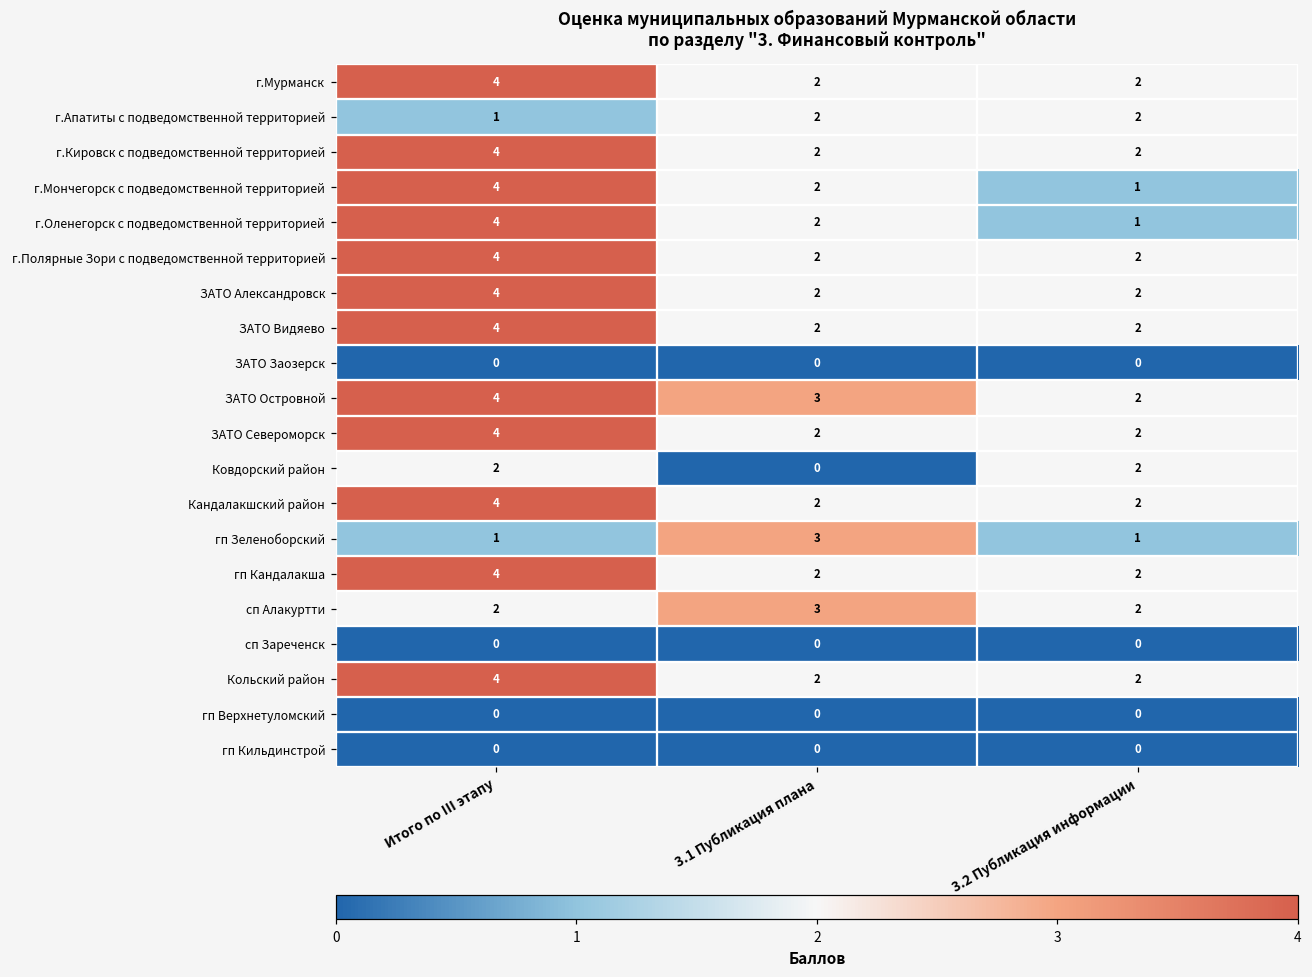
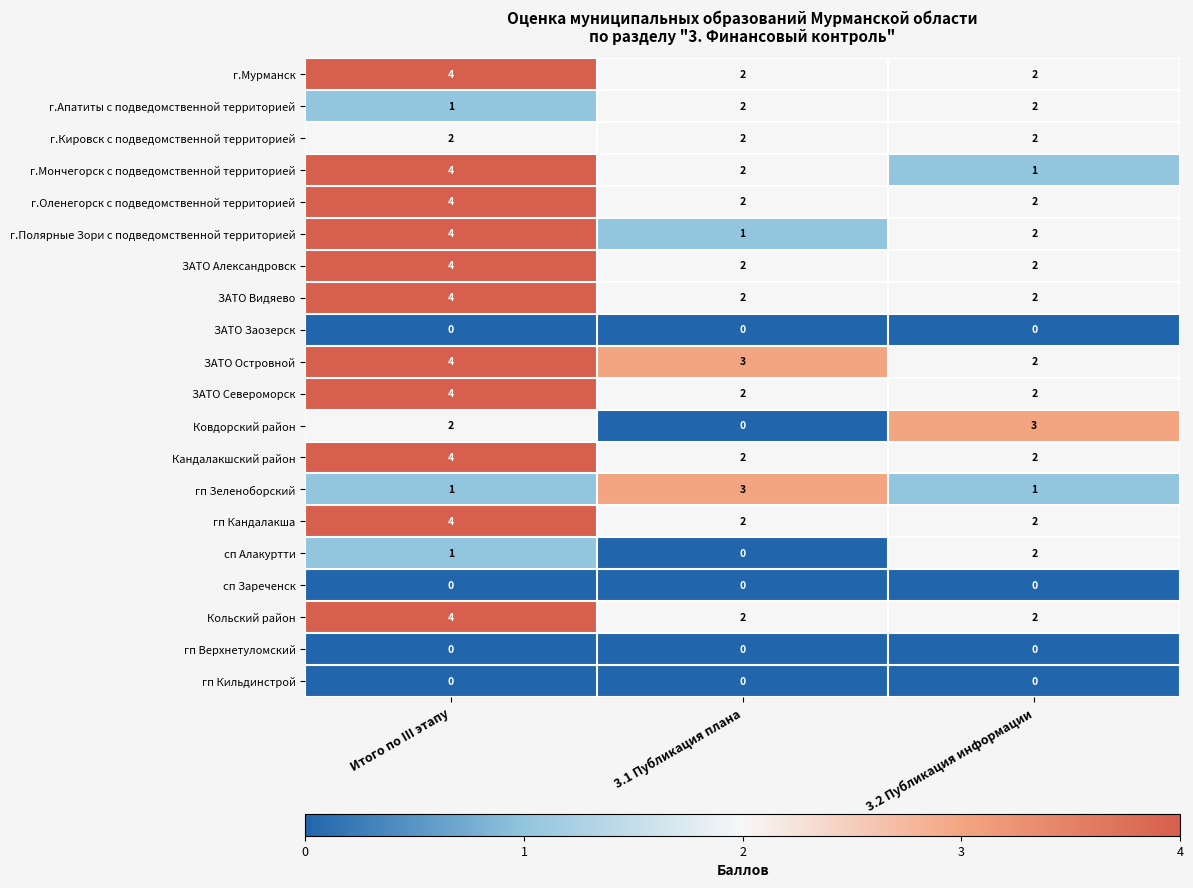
г.Кировск с подведомственной территорией, Итого по III этапу: 4 -> 2
г.Оленегорск с подведомственной территорией, 3.2 Публикация информации: 1 -> 2
г.Полярные Зори с подведомственной территорией, 3.1 Публикация плана: 2 -> 1
Ковдорский район, 3.2 Публикация информации: 2 -> 3
сп Алакуртти, Итого по III этапу: 2 -> 1
сп Алакуртти, 3.1 Публикация плана: 3 -> 0
